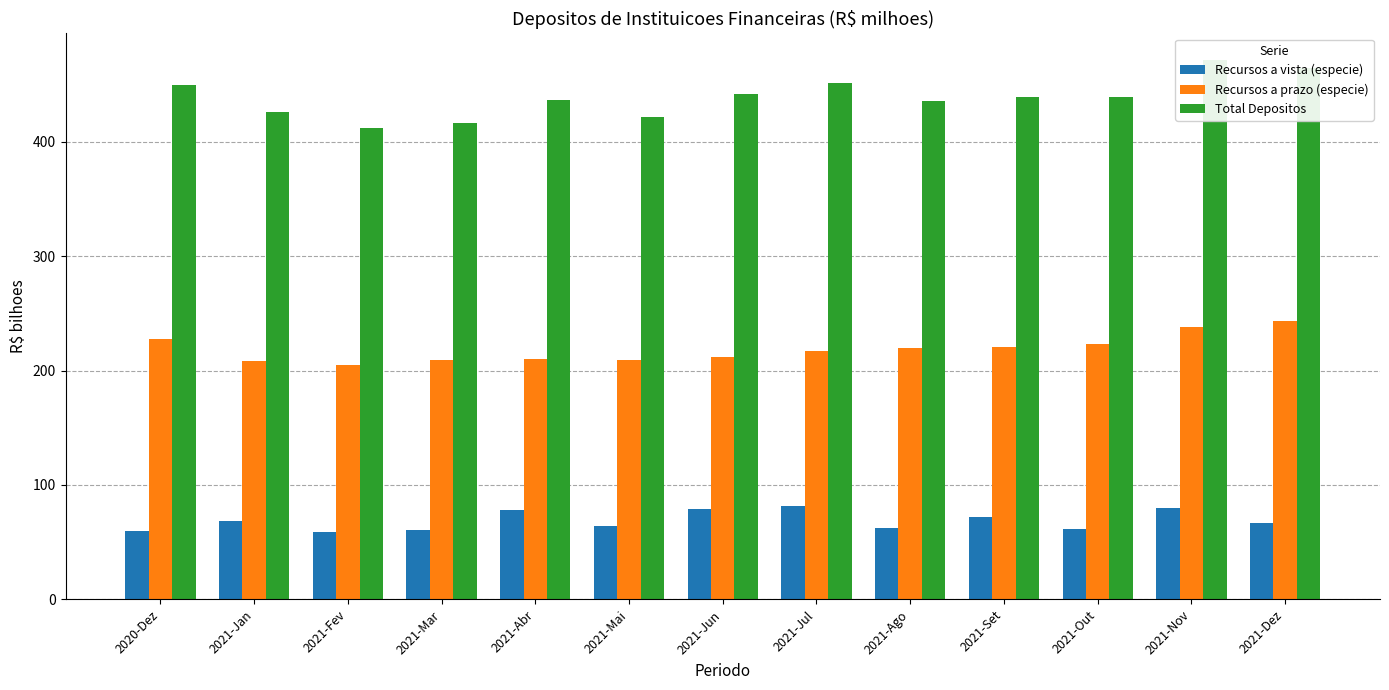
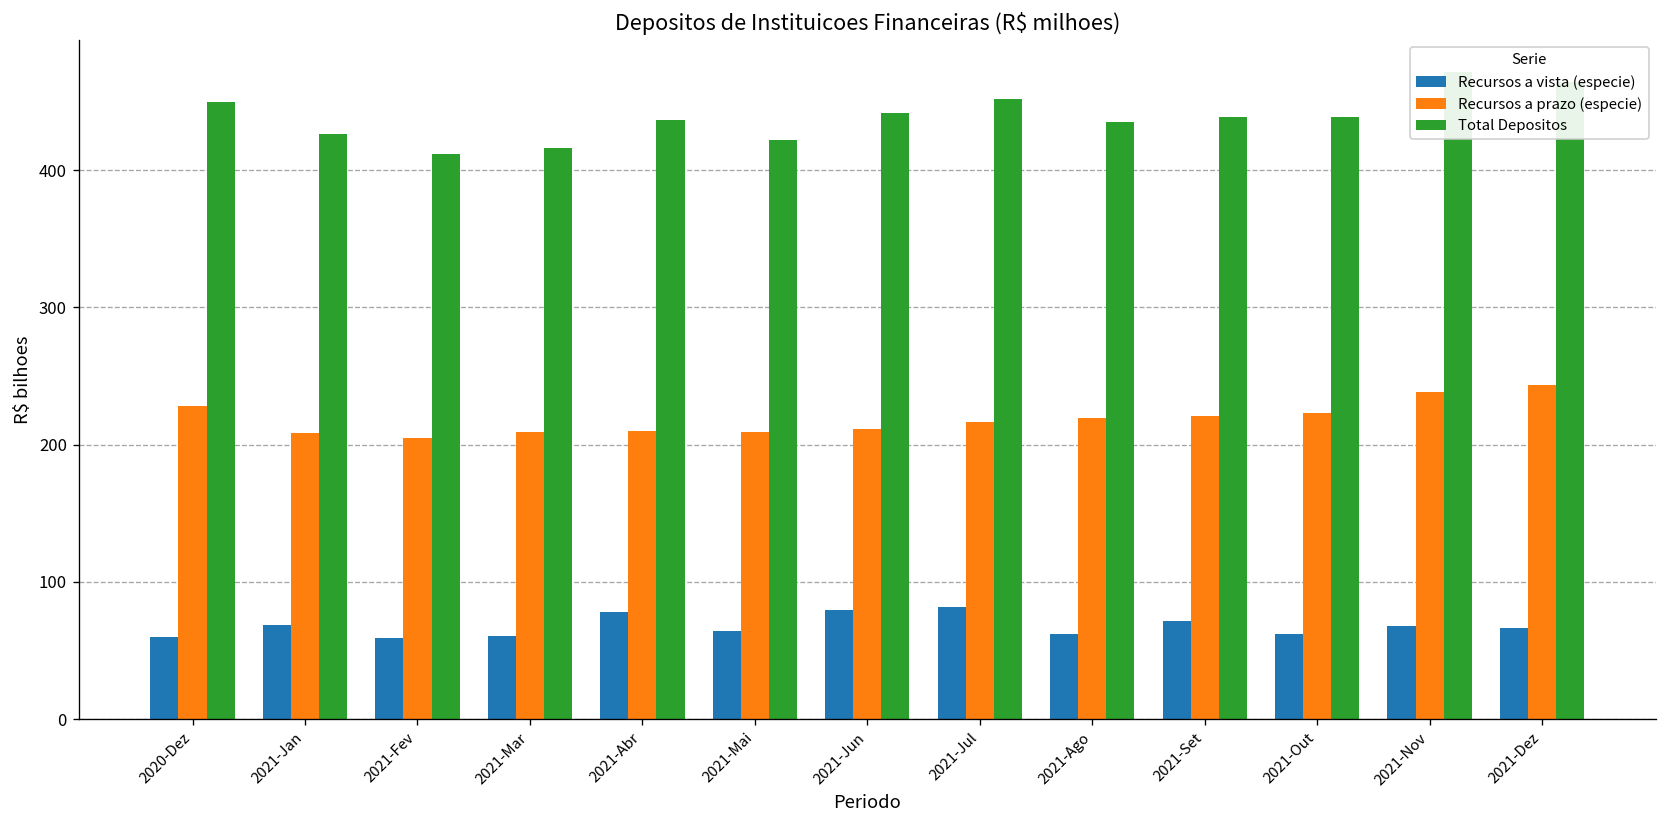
Recursos a vista (especie), 2021-Nov: 80 -> 68
